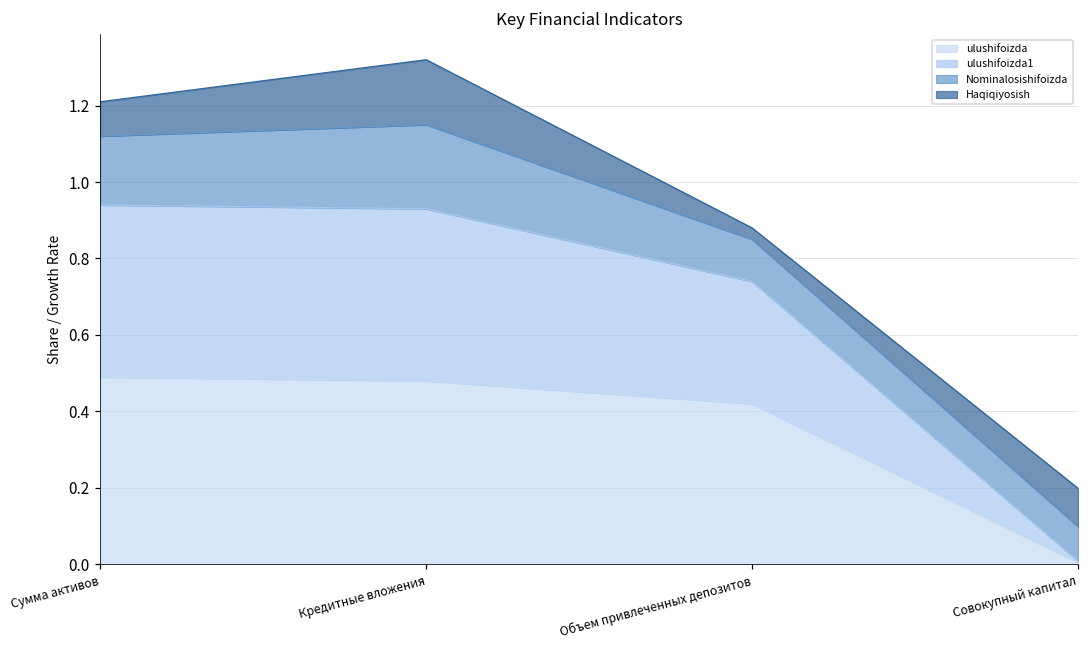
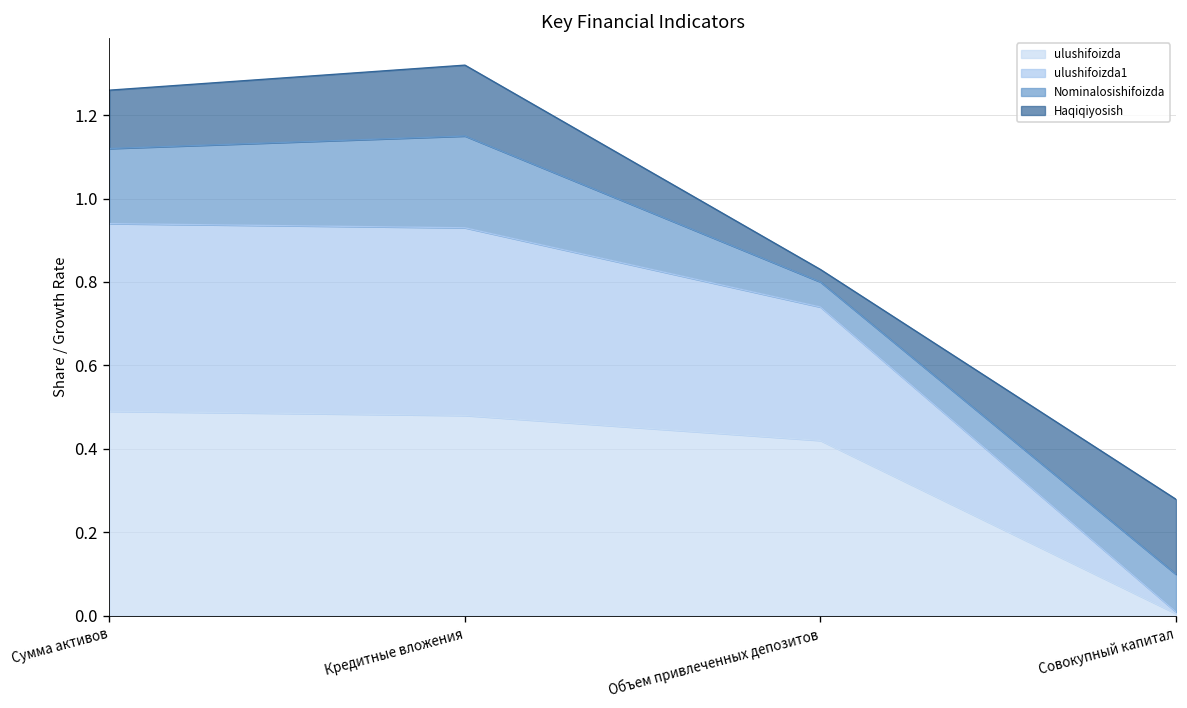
Haqiqiyosish, Сумма активов: 0.09 -> 0.14
Nominalosishifoizda, Объем привлеченных депозитов: 0.11 -> 0.06
Haqiqiyosish, Совокупный капитал: 0.10 -> 0.18
